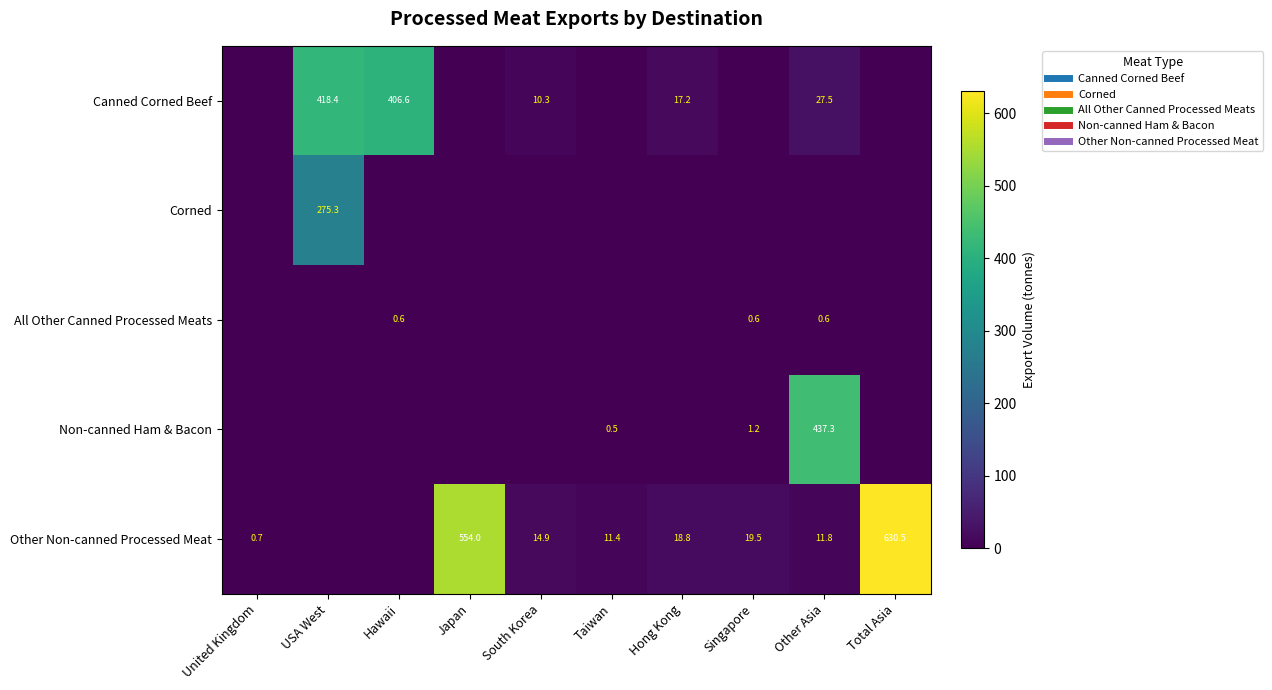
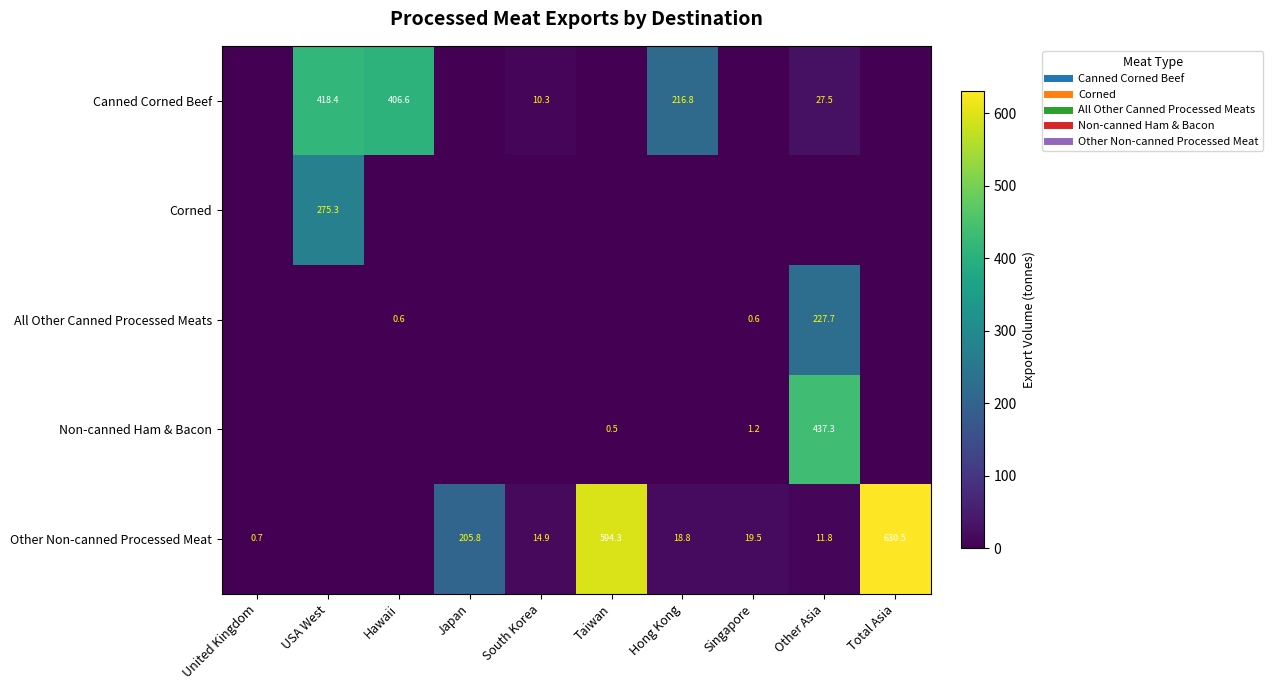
Canned Corned Beef, Hong Kong: 17.2 -> 216.8
All Other Canned Processed Meats, Other Asia: 0.6 -> 227.7
Other Non-canned Processed Meat, Japan: 554.0 -> 205.8
Other Non-canned Processed Meat, Taiwan: 11.4 -> 594.3
